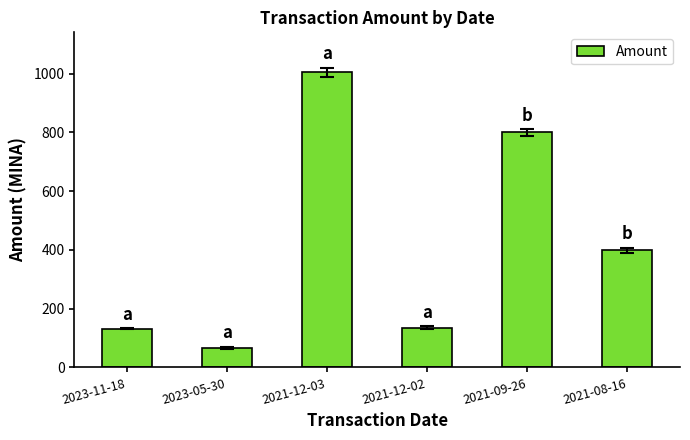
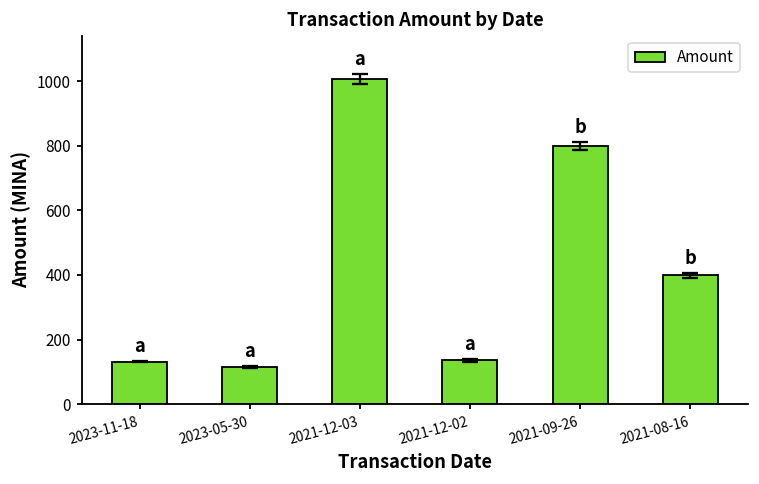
Amount, 2023-05-30: 70 -> 110
